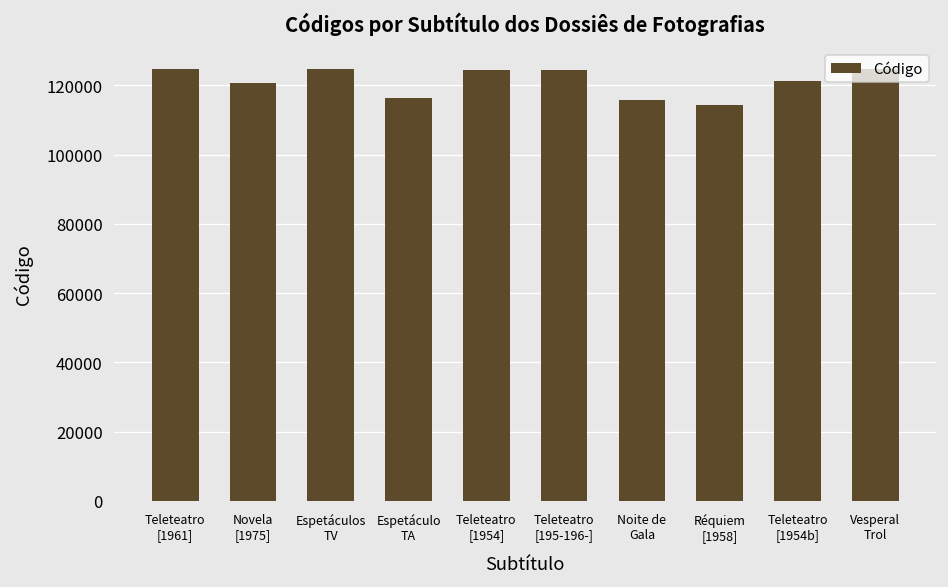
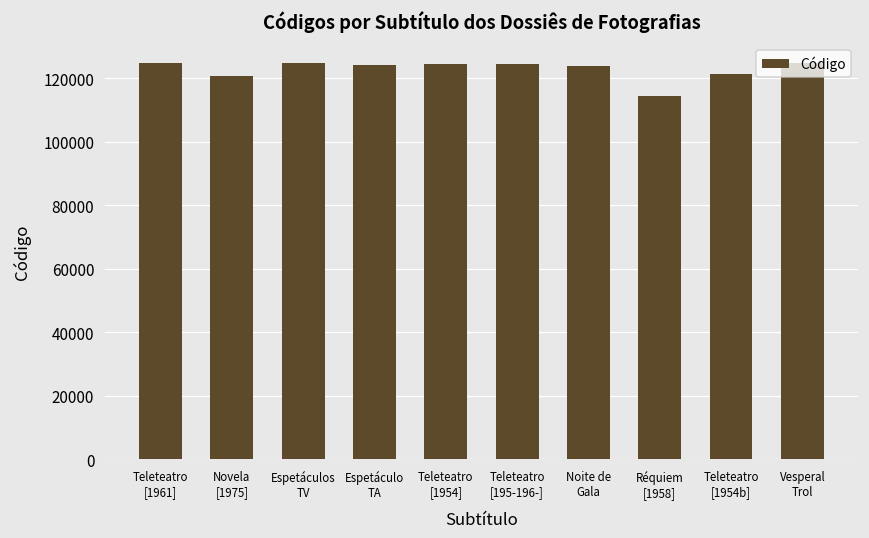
Espetáculo TA: 116000 -> 124000
Noite de Gala: 116000 -> 124000
